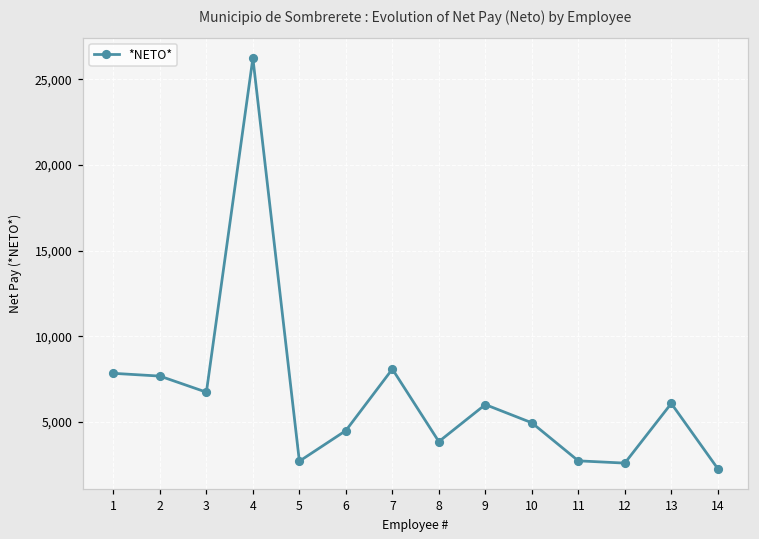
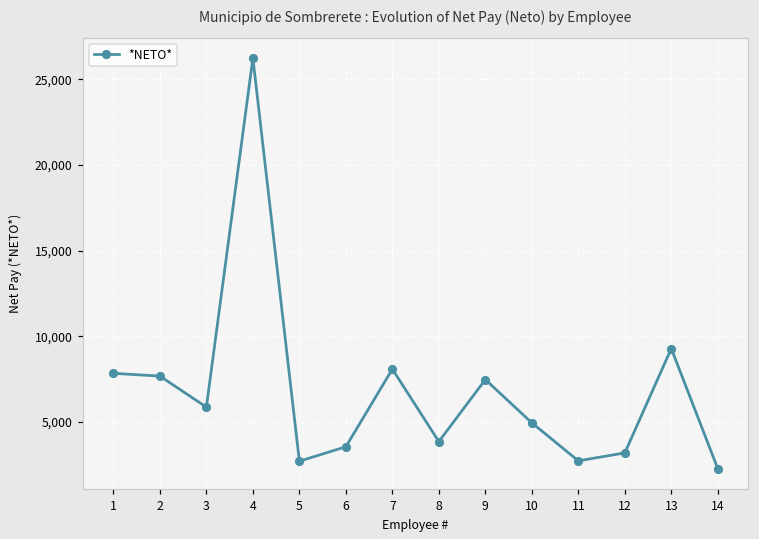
3: 6,700 -> 5,900
6: 4,500 -> 3,600
9: 6,000 -> 7,500
12: 2,600 -> 3,200
13: 6,100 -> 9,300
